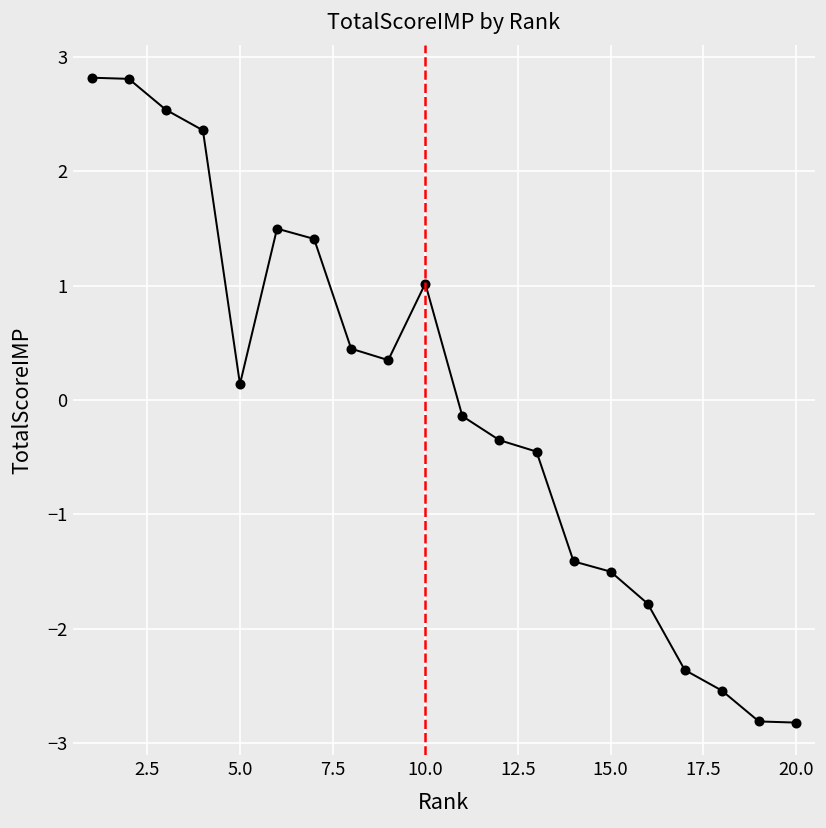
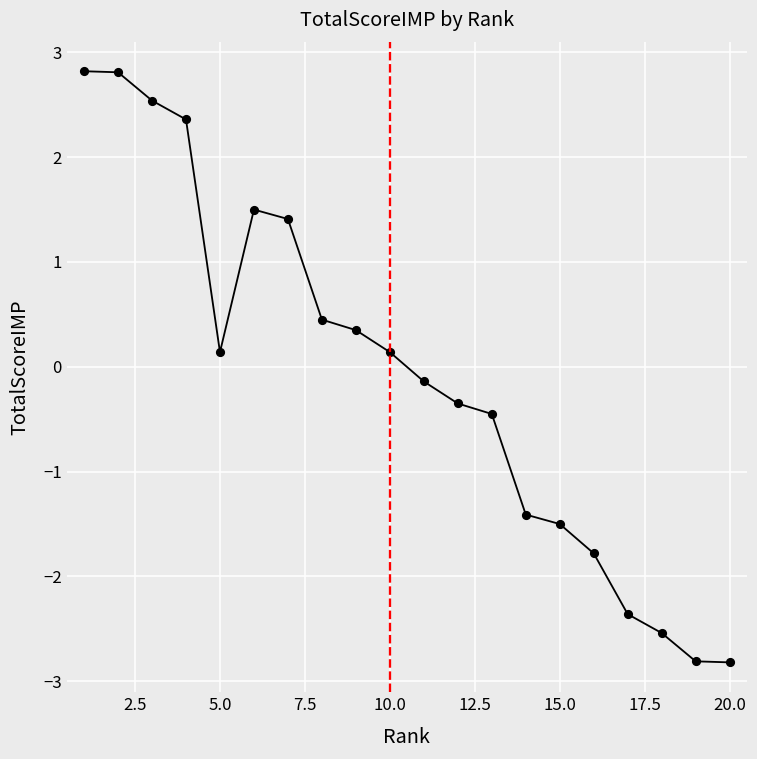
10.0: 1.0 -> 0.1
